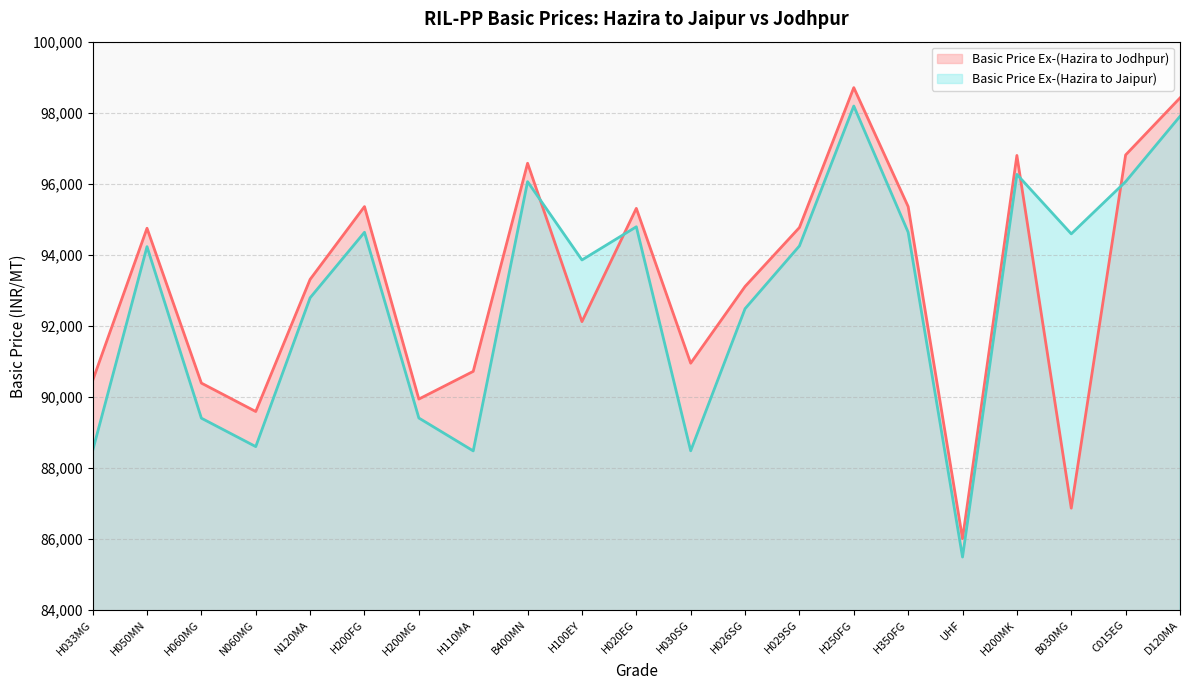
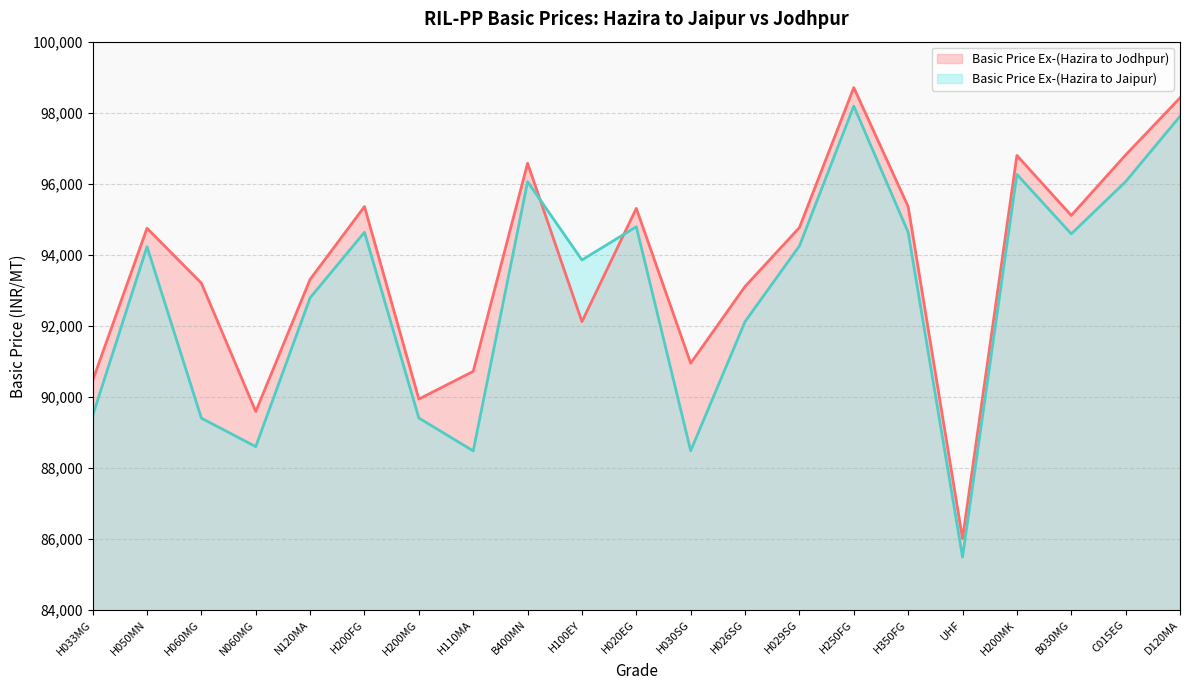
Basic Price Ex-(Hazira to Jaipur), H033MG: 88,500 -> 89,500
Basic Price Ex-(Hazira to Jodhpur), H060MG: 90,400 -> 93,200
Basic Price Ex-(Hazira to Jaipur), H026SG: 92,500 -> 92,100
Basic Price Ex-(Hazira to Jodhpur), B030MG: 86,900 -> 95,100
